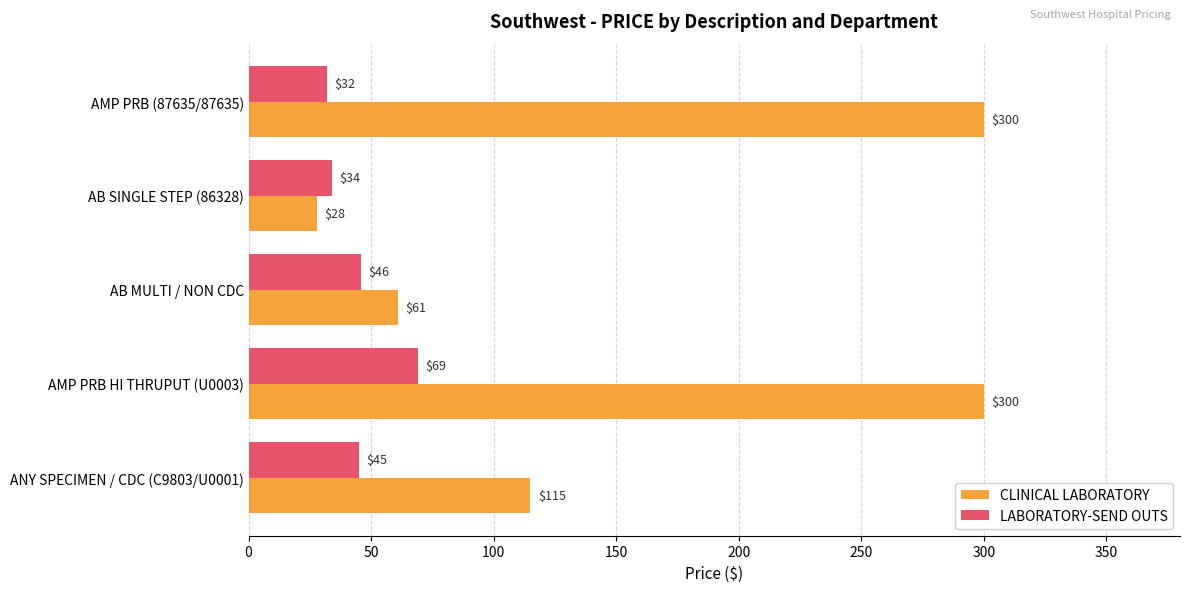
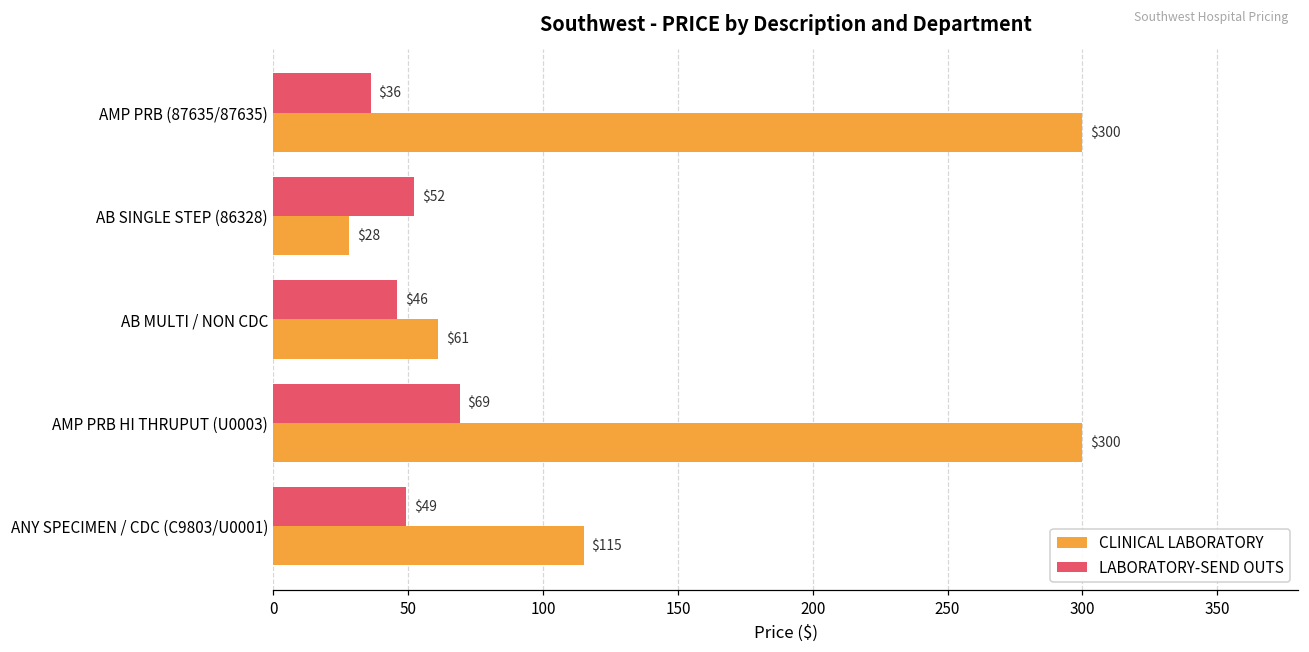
LABORATORY-SEND OUTS, AMP PRB (87635/87635): $32 -> $36
LABORATORY-SEND OUTS, AB SINGLE STEP (86328): $34 -> $52
LABORATORY-SEND OUTS, ANY SPECIMEN / CDC (C9803/U0001): $45 -> $49
